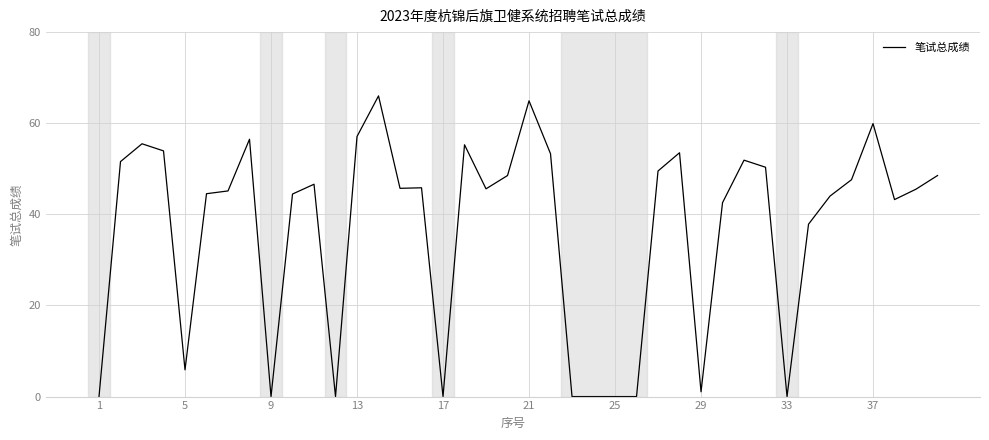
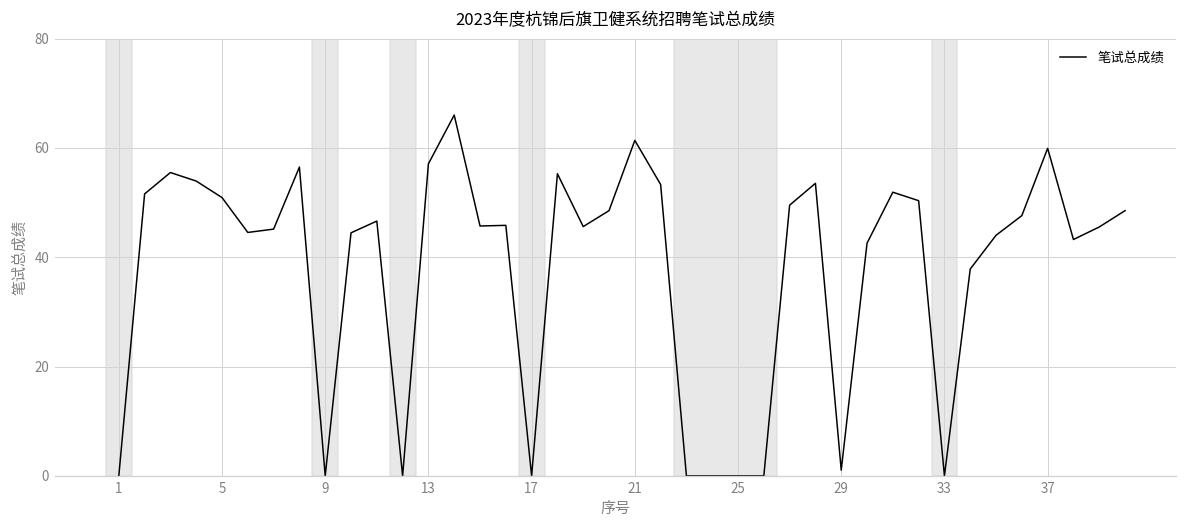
5: 6 -> 51
21: 65 -> 61
